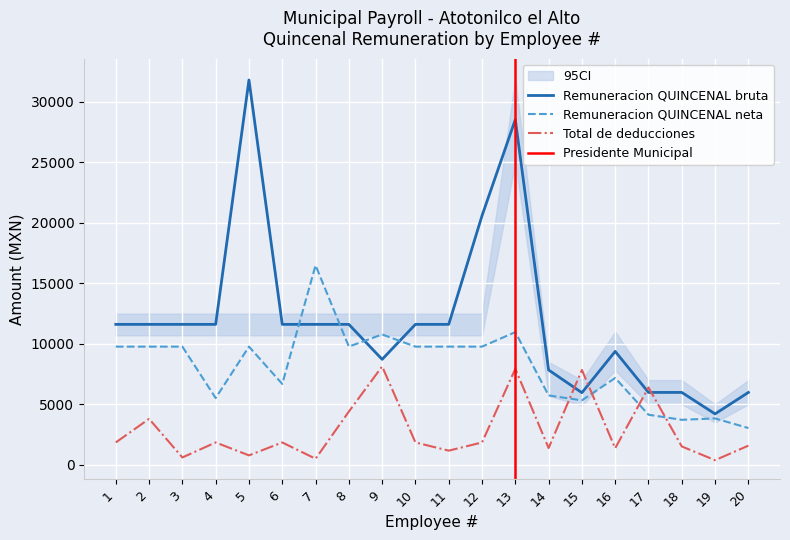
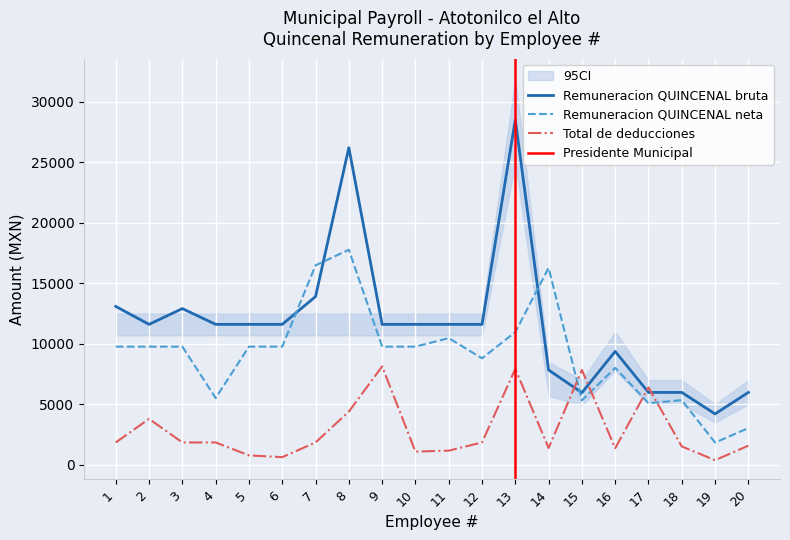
Remuneracion QUINCENAL bruta, 1: 11600 -> 13100
Remuneracion QUINCENAL bruta, 3: 11600 -> 12900
Total de deducciones, 3: 600 -> 1800
Remuneracion QUINCENAL bruta, 5: 31800 -> 11600
Remuneracion QUINCENAL neta, 6: 6700 -> 9800
Total de deducciones, 6: 1800 -> 600
Remuneracion QUINCENAL bruta, 7: 11600 -> 13900
Total de deducciones, 7: 500 -> 1800
Remuneracion QUINCENAL bruta, 8: 11600 -> 26200
Remuneracion QUINCENAL neta, 8: 9800 -> 17800
Remuneracion QUINCENAL bruta, 9: 8700 -> 11600
Remuneracion QUINCENAL neta, 9: 10800 -> 9800
Total de deducciones, 10: 1800 -> 1100
Remuneracion QUINCENAL neta, 11: 9800 -> 10500
Remuneracion QUINCENAL bruta, 12: 20600 -> 11600
Remuneracion QUINCENAL neta, 12: 9800 -> 8800
Remuneracion QUINCENAL neta, 14: 5700 -> 16300
Remuneracion QUINCENAL neta, 16: 7200 -> 8000
Remuneracion QUINCENAL neta, 17: 4100 -> 5100
Remuneracion QUINCENAL neta, 18: 3700 -> 5300
Remuneracion QUINCENAL neta, 19: 3800 -> 1800
